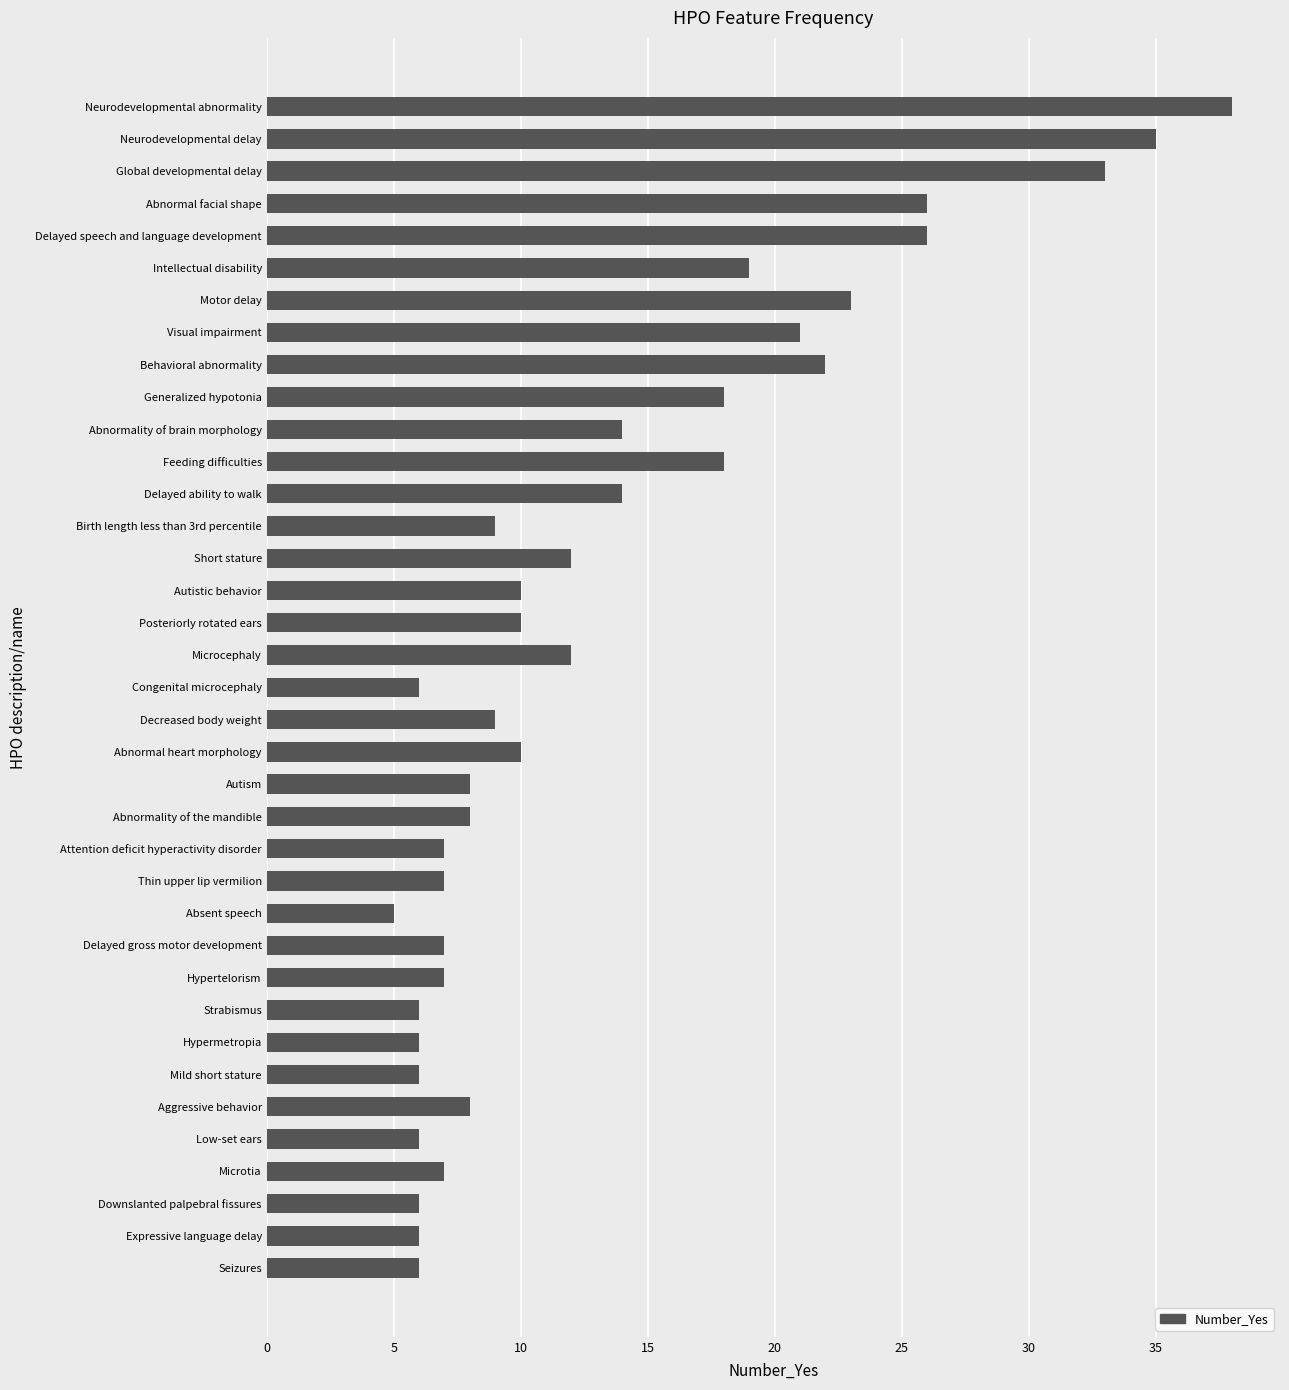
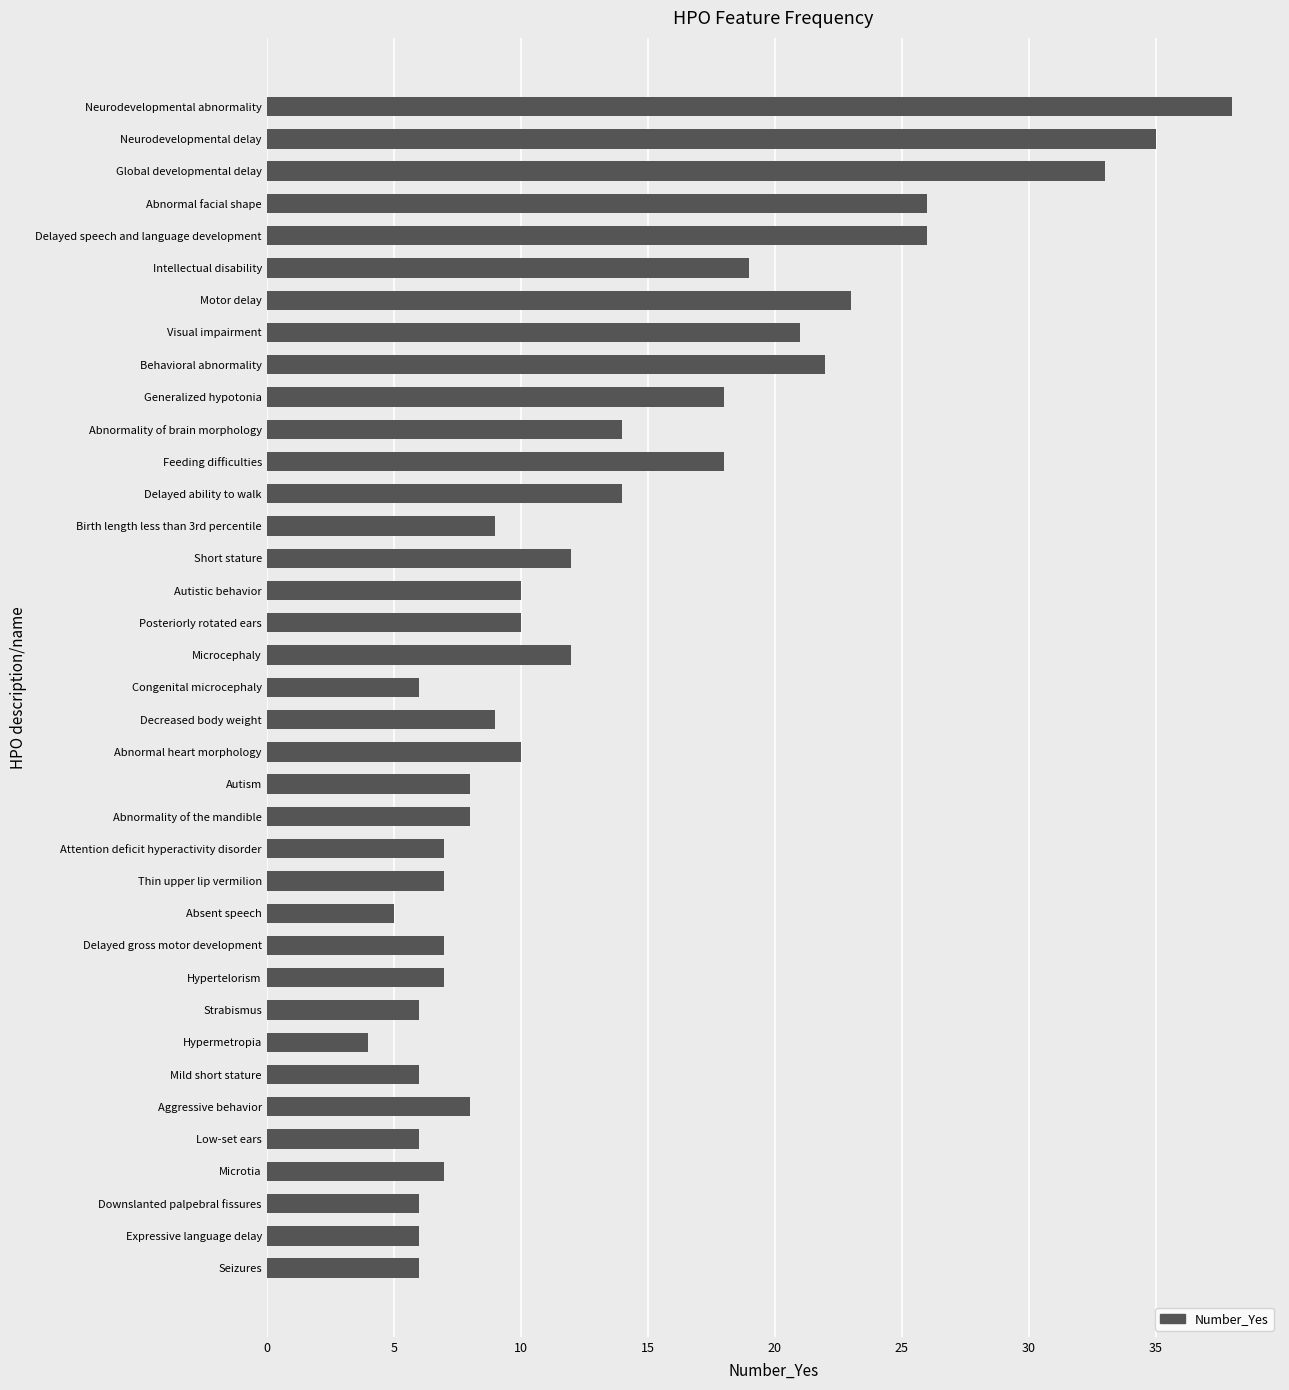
Hypermetropia: 6 -> 4
